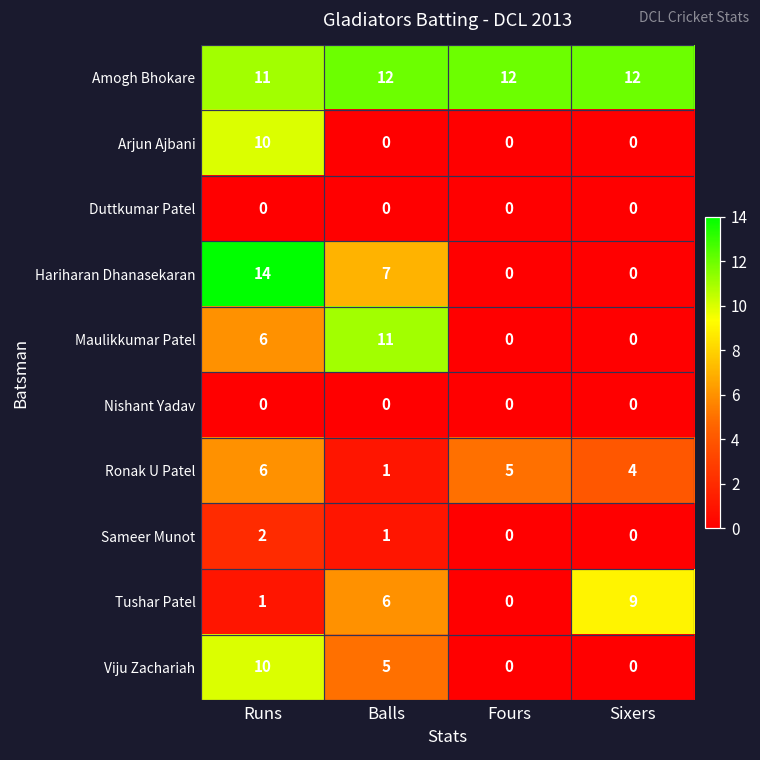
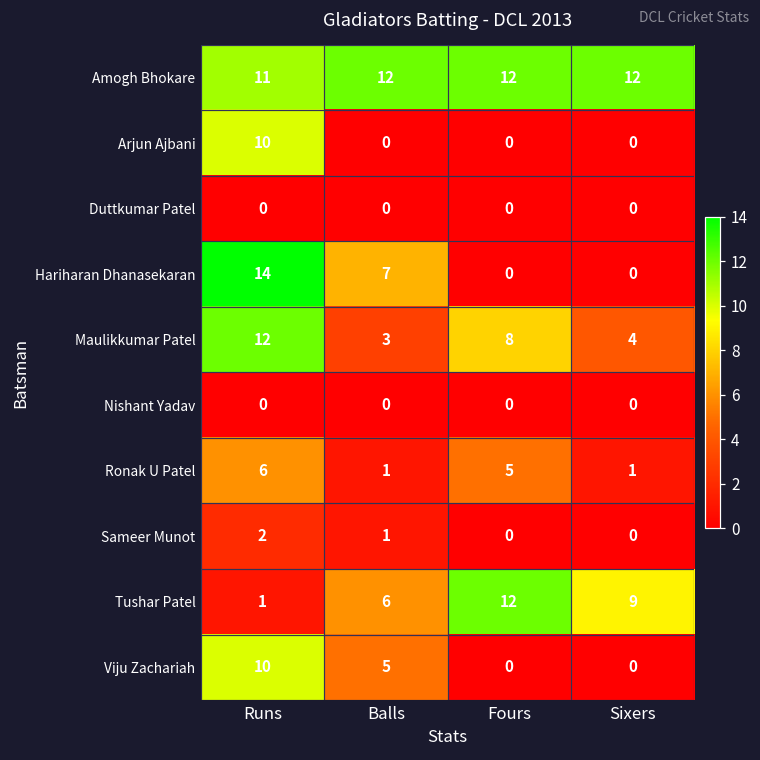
Maulikkumar Patel, Runs: 6 -> 12
Maulikkumar Patel, Balls: 11 -> 3
Maulikkumar Patel, Fours: 0 -> 8
Maulikkumar Patel, Sixers: 0 -> 4
Ronak U Patel, Sixers: 4 -> 1
Tushar Patel, Fours: 0 -> 12
